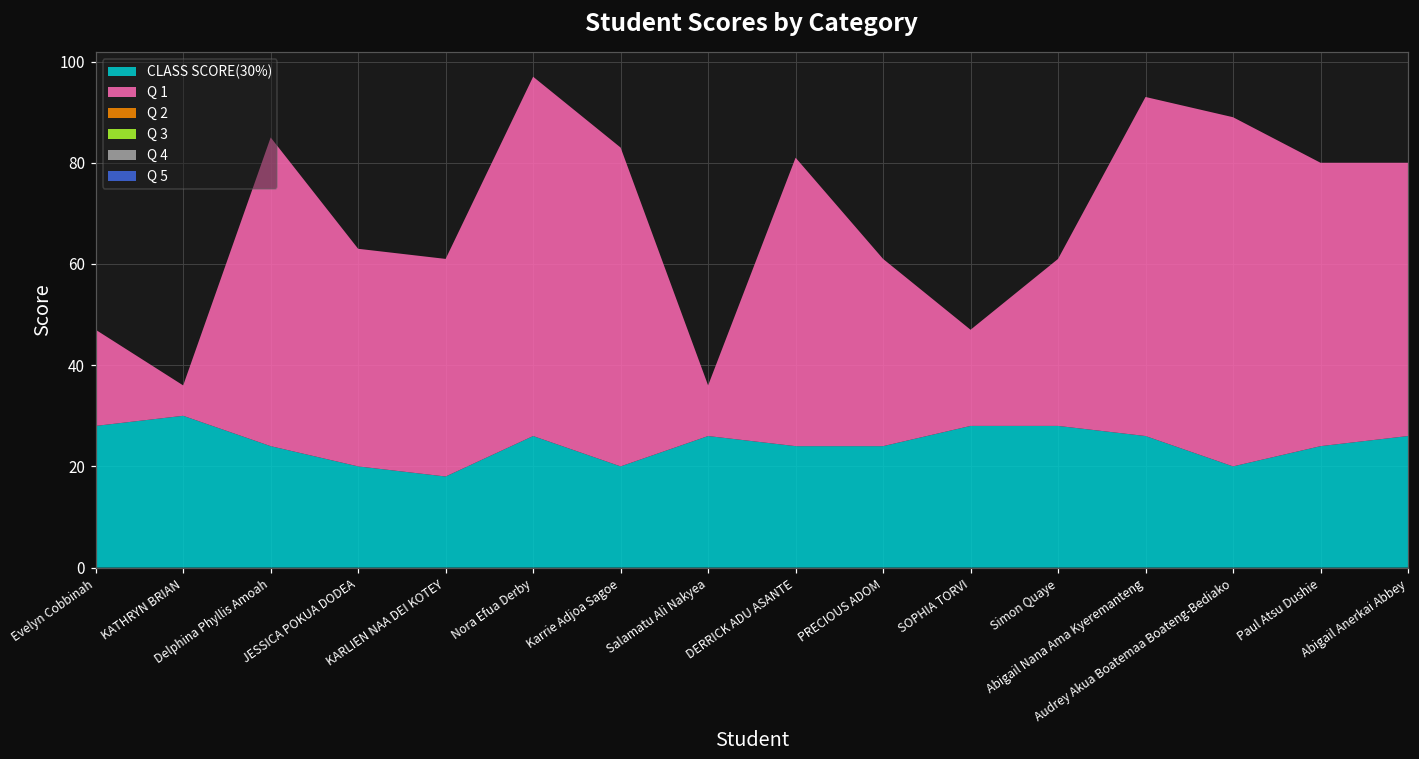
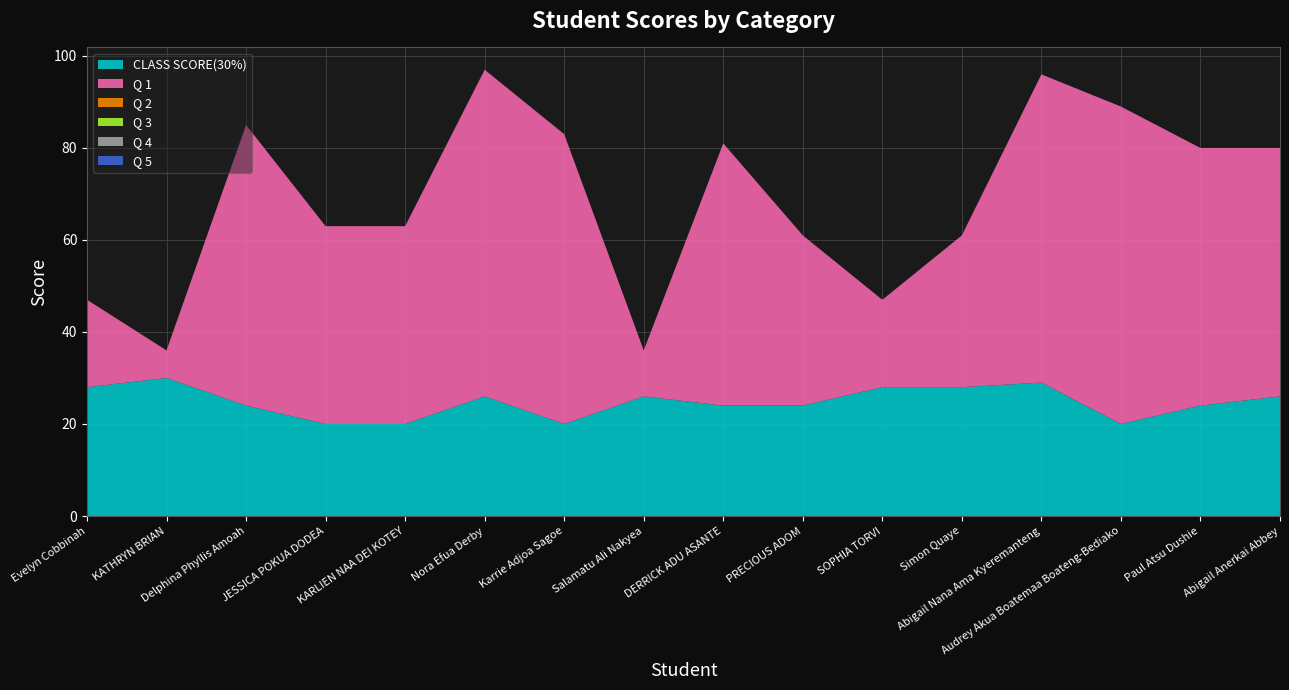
CLASS SCORE(30%), KARLIEN NAA DEI KOTEY: 18 -> 20
CLASS SCORE(30%), Abigail Nana Ama Kyeremanteng: 26 -> 29
